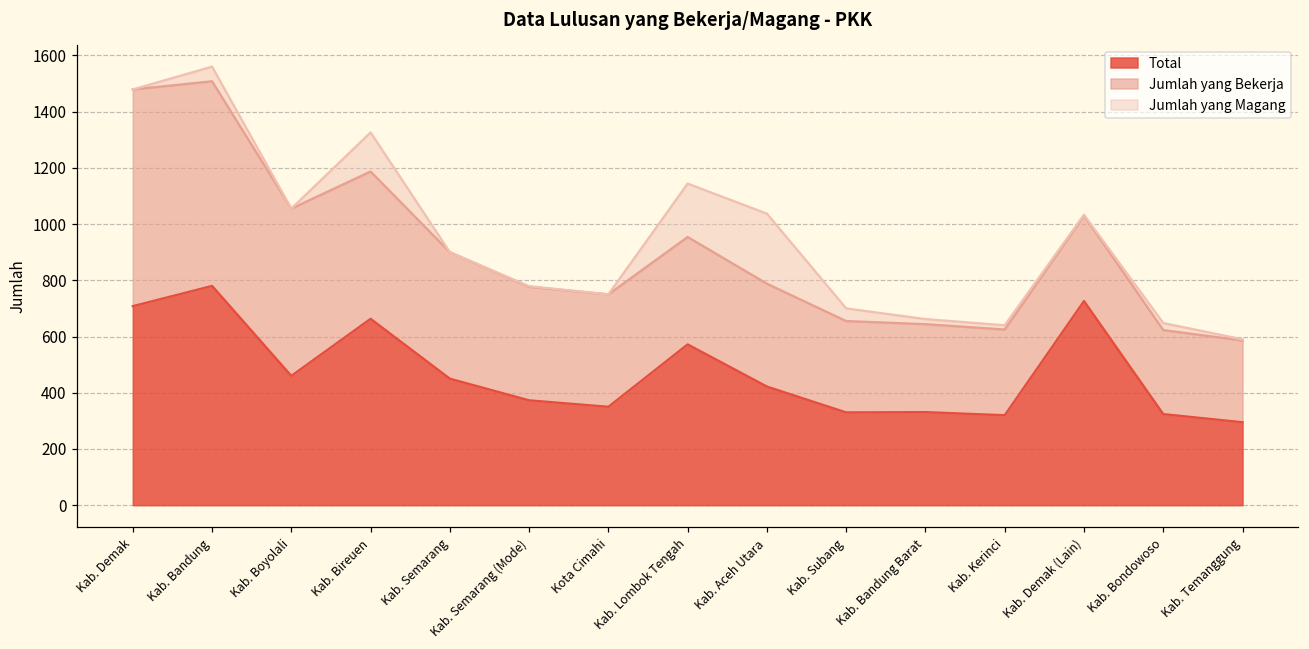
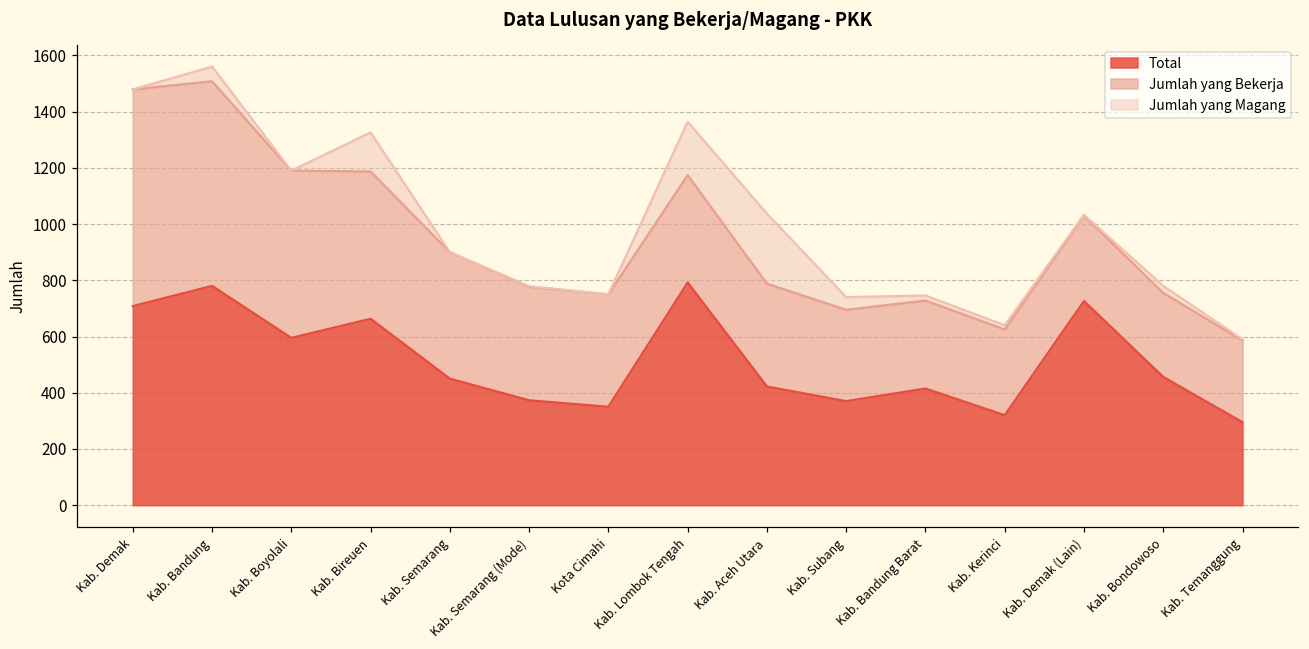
Total, Kab. Boyolali: 460 -> 600
Total, Kab. Lombok Tengah: 570 -> 790
Total, Kab. Subang: 330 -> 370
Total, Kab. Bandung Barat: 330 -> 420
Total, Kab. Bondowoso: 320 -> 460
